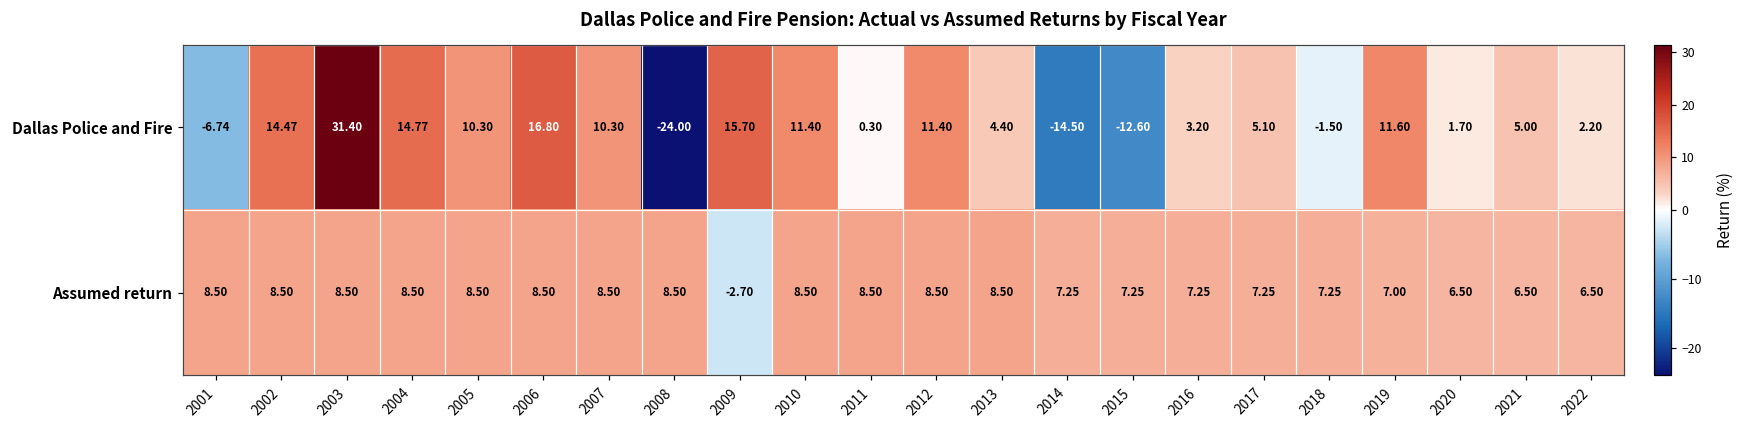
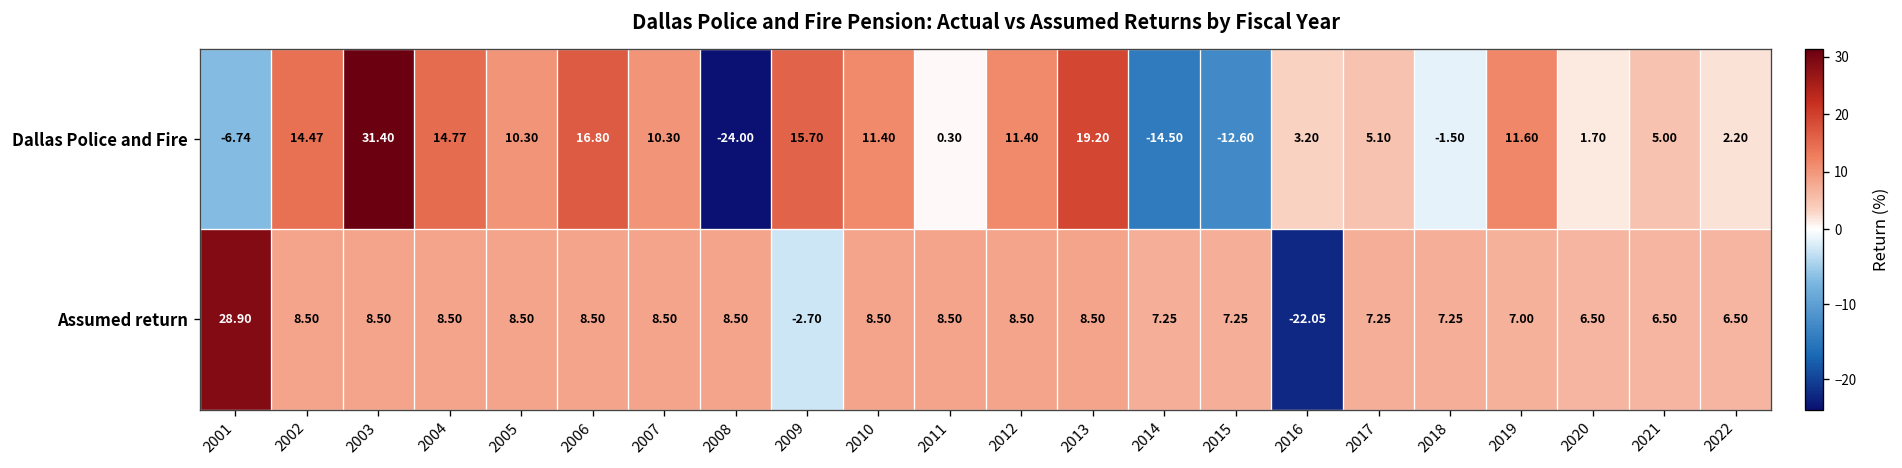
Dallas Police and Fire, 2013: 4.40 -> 19.20
Assumed return, 2001: 8.50 -> 28.90
Assumed return, 2016: 7.25 -> -22.05
